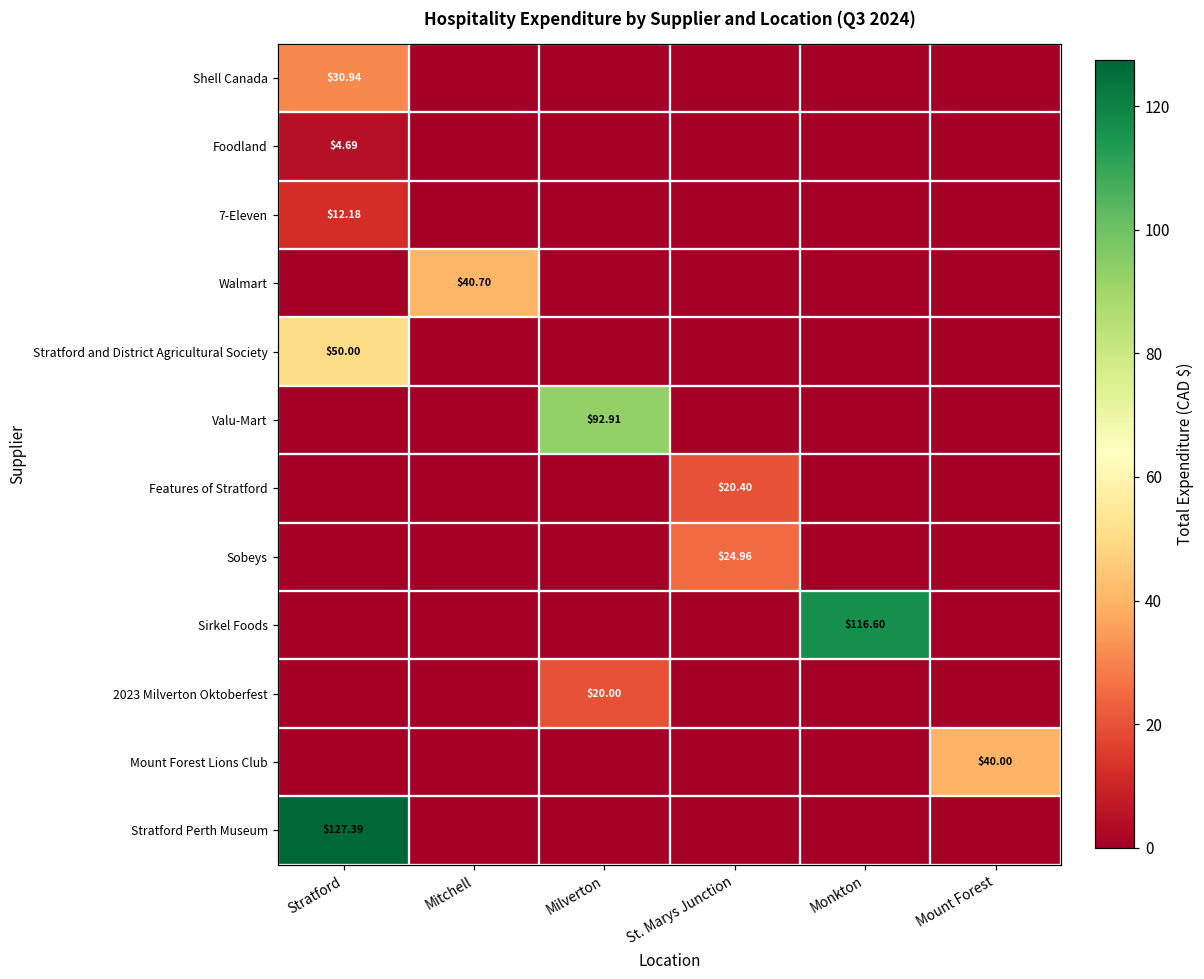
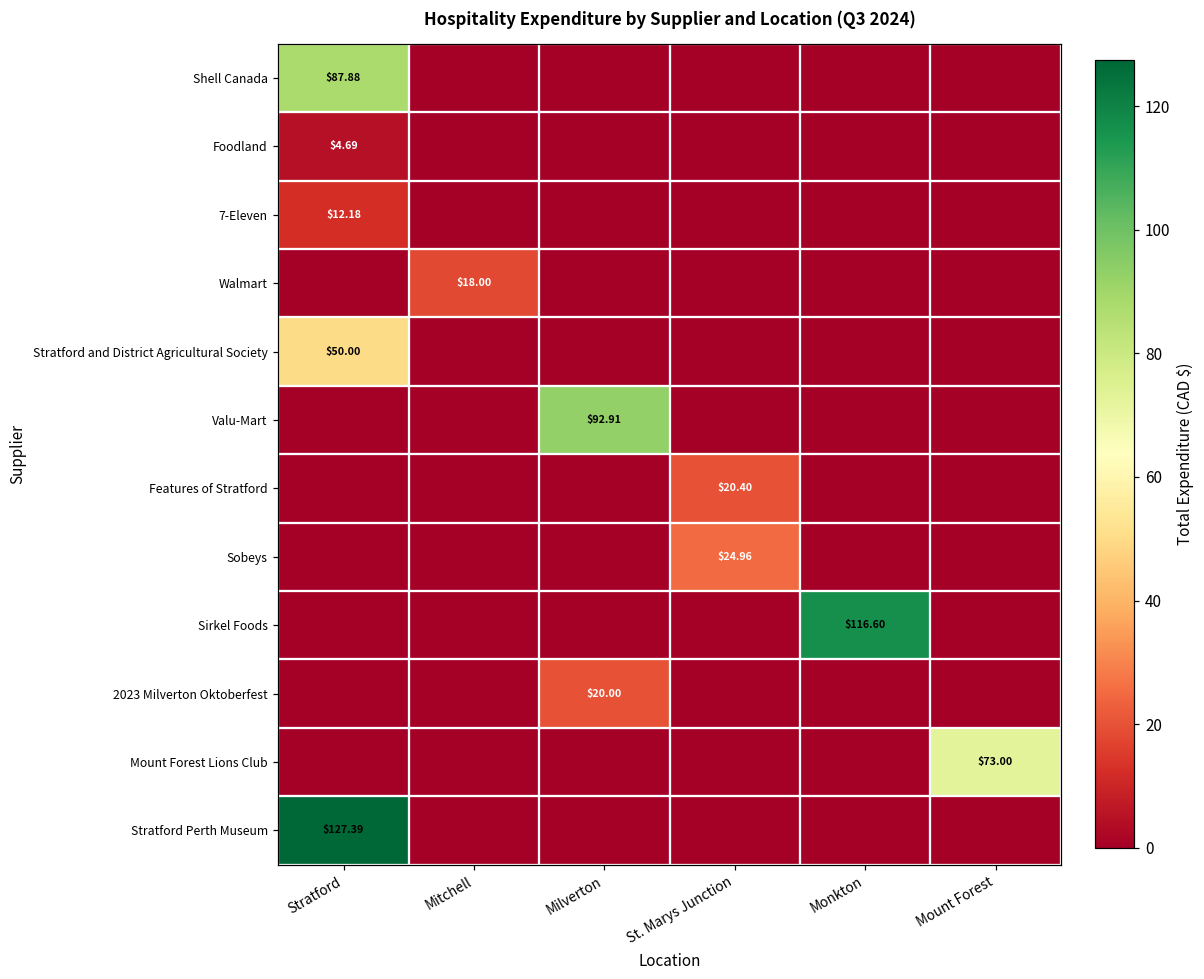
Shell Canada, Stratford: $30.94 -> $87.88
Walmart, Mitchell: $40.70 -> $18.00
Mount Forest Lions Club, Mount Forest: $40.00 -> $73.00
